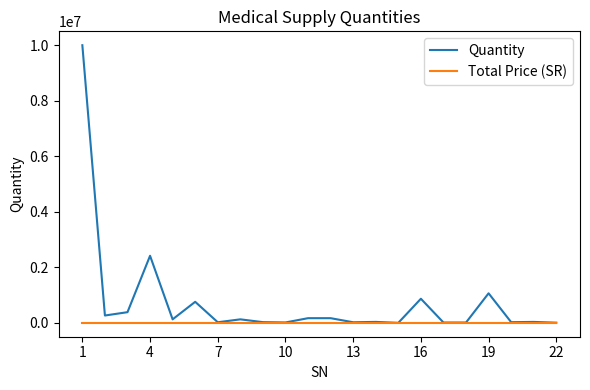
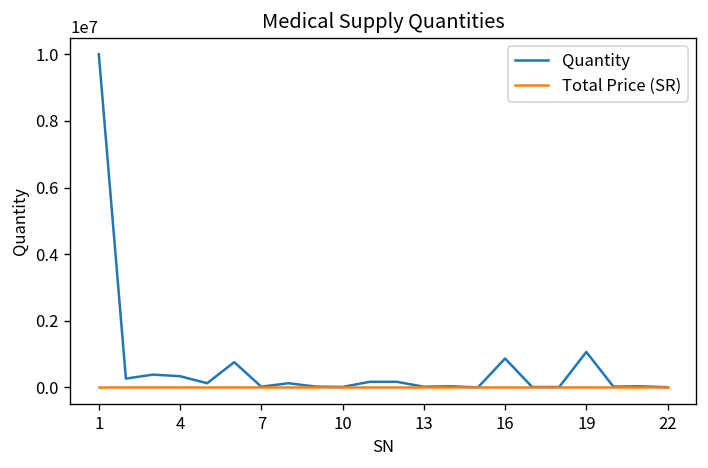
Quantity, 4: 2400000 -> 300000
